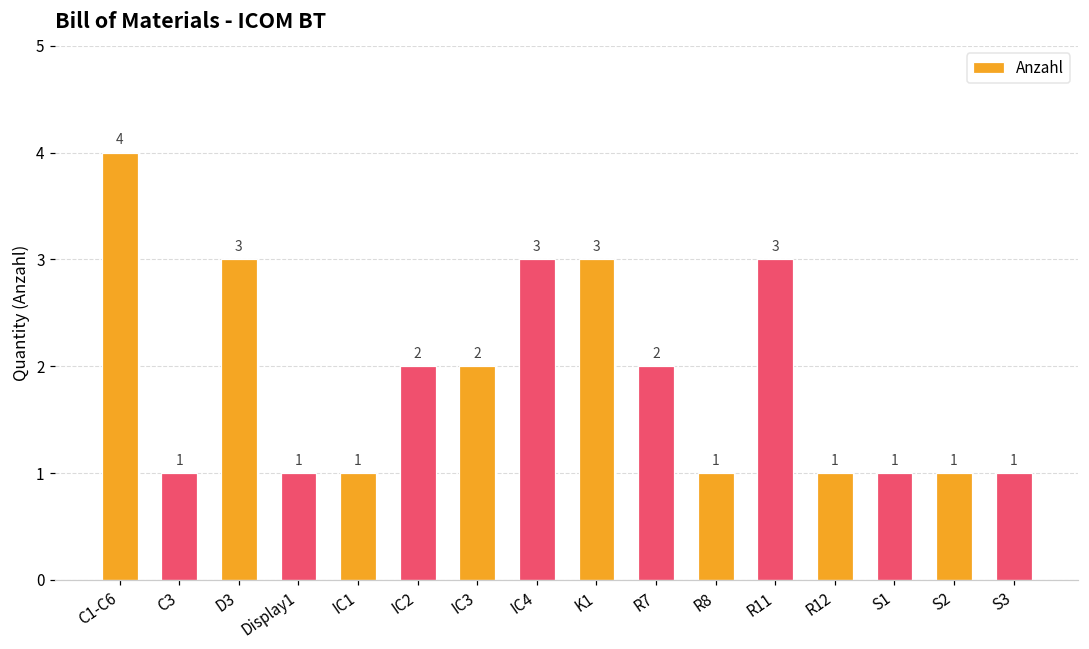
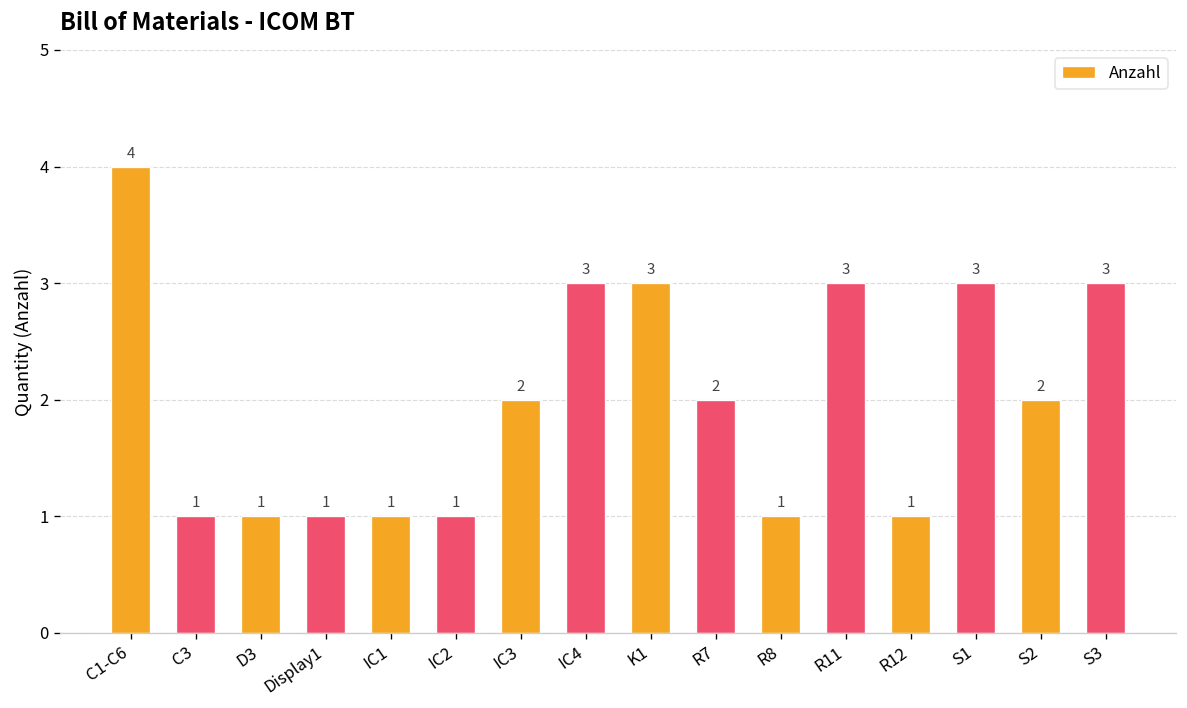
D3: 3 -> 1
IC2: 2 -> 1
S1: 1 -> 3
S2: 1 -> 2
S3: 1 -> 3
